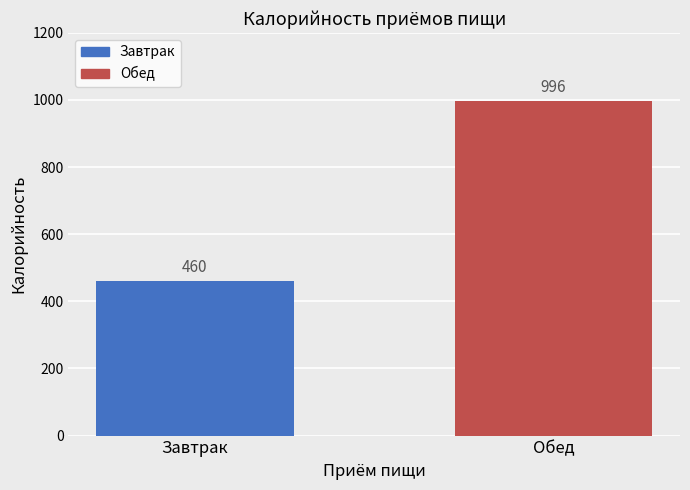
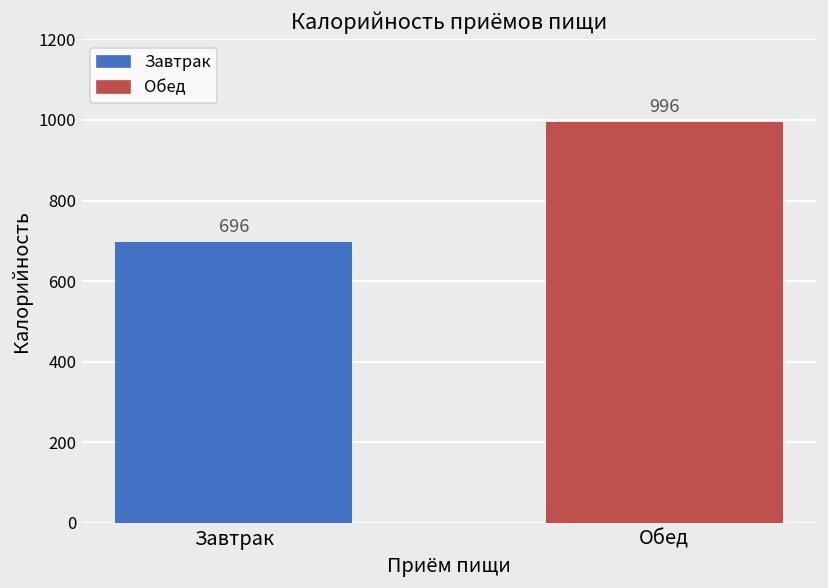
Завтрак: 460 -> 696
